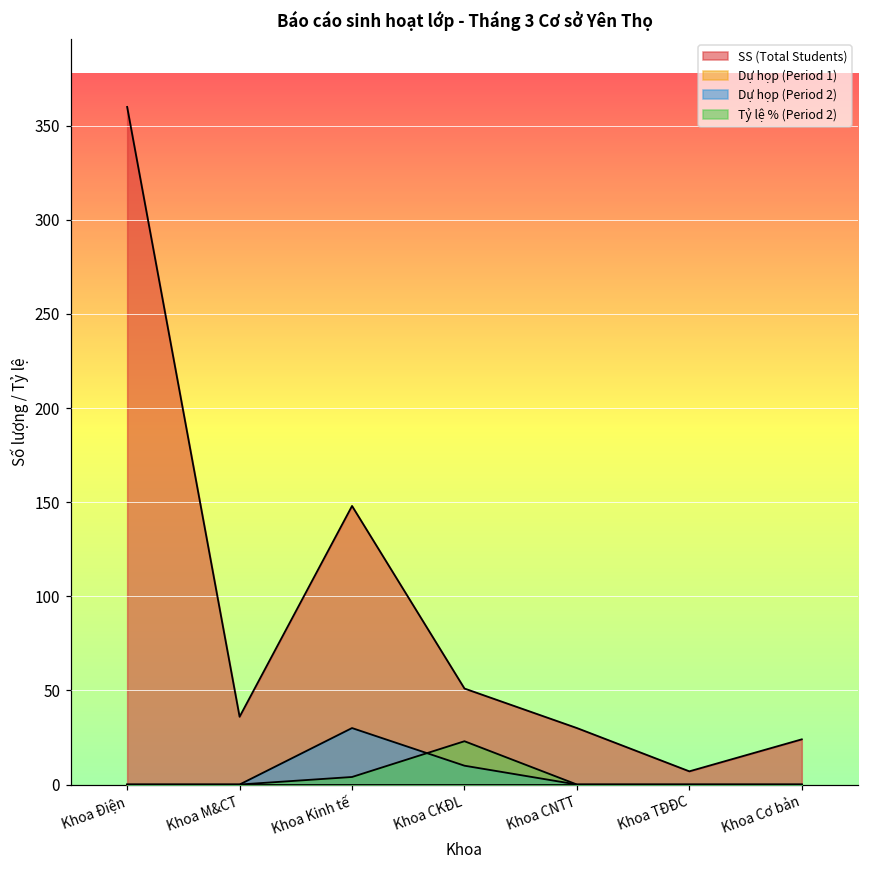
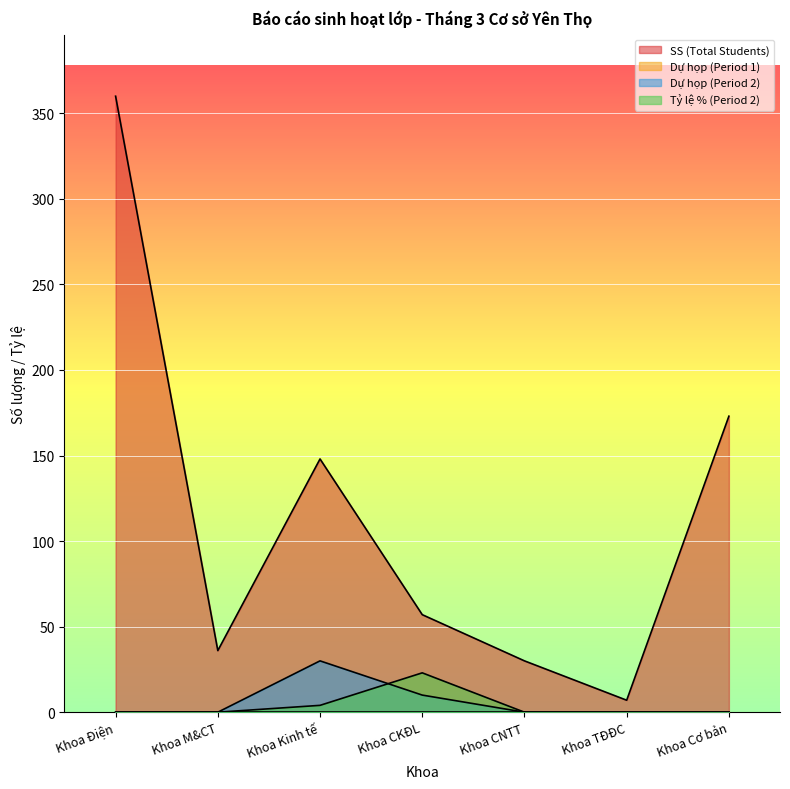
SS (Total Students), Khoa CKĐL: 51 -> 57
SS (Total Students), Khoa Cơ bản: 24 -> 173
